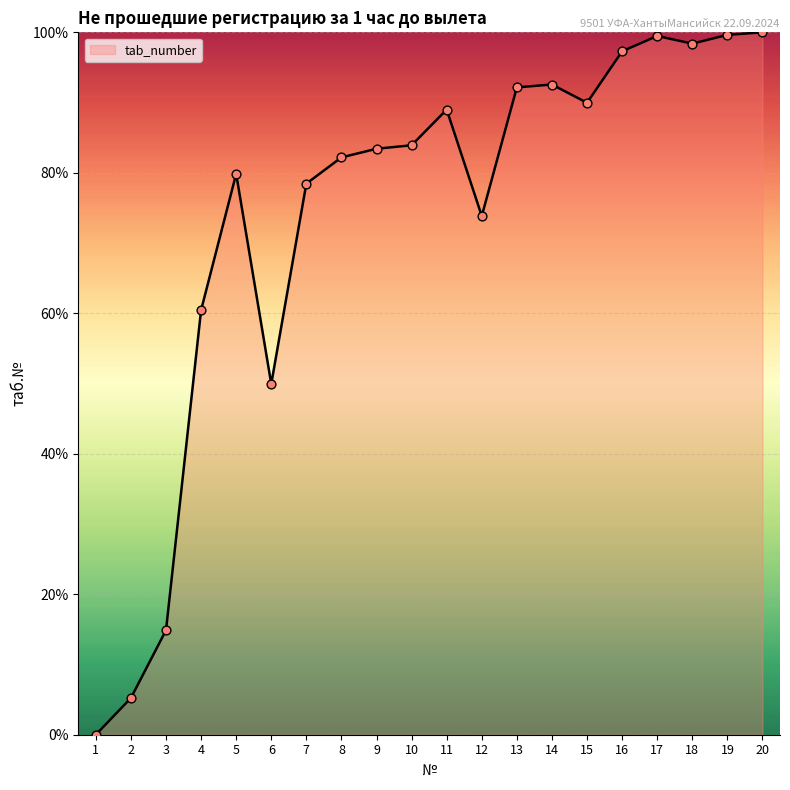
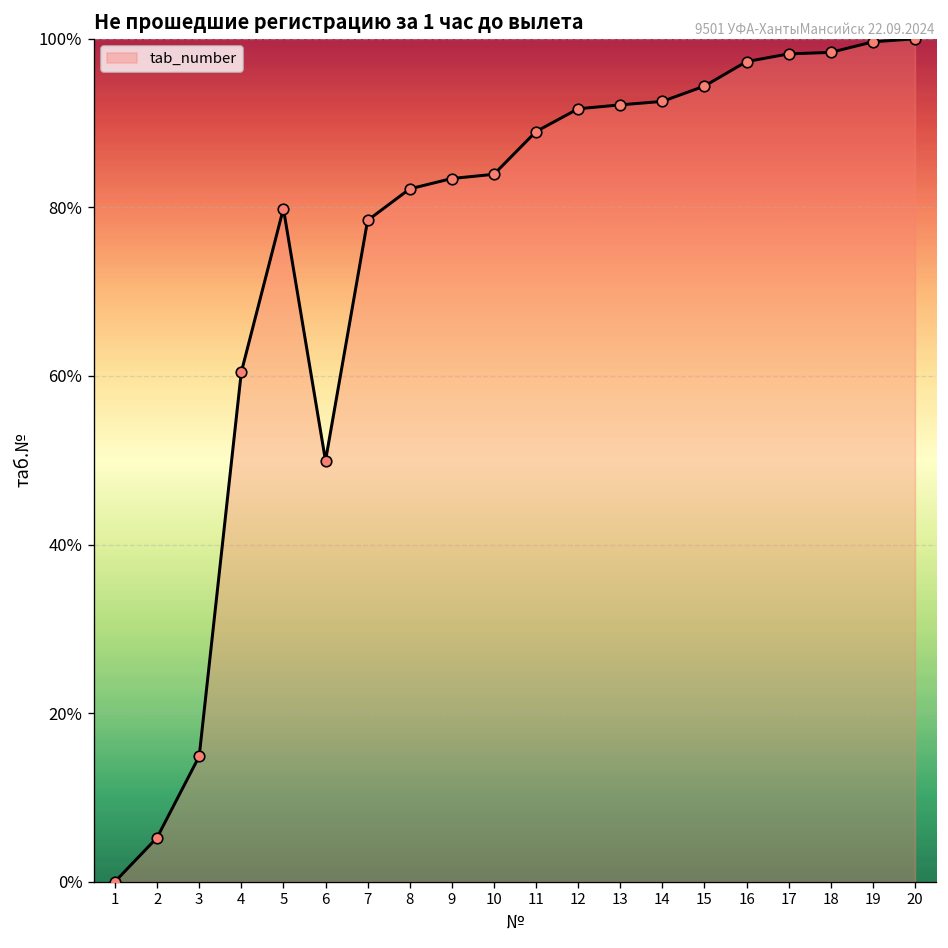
12: 74% -> 92%
15: 90% -> 94%
17: 99% -> 98%
